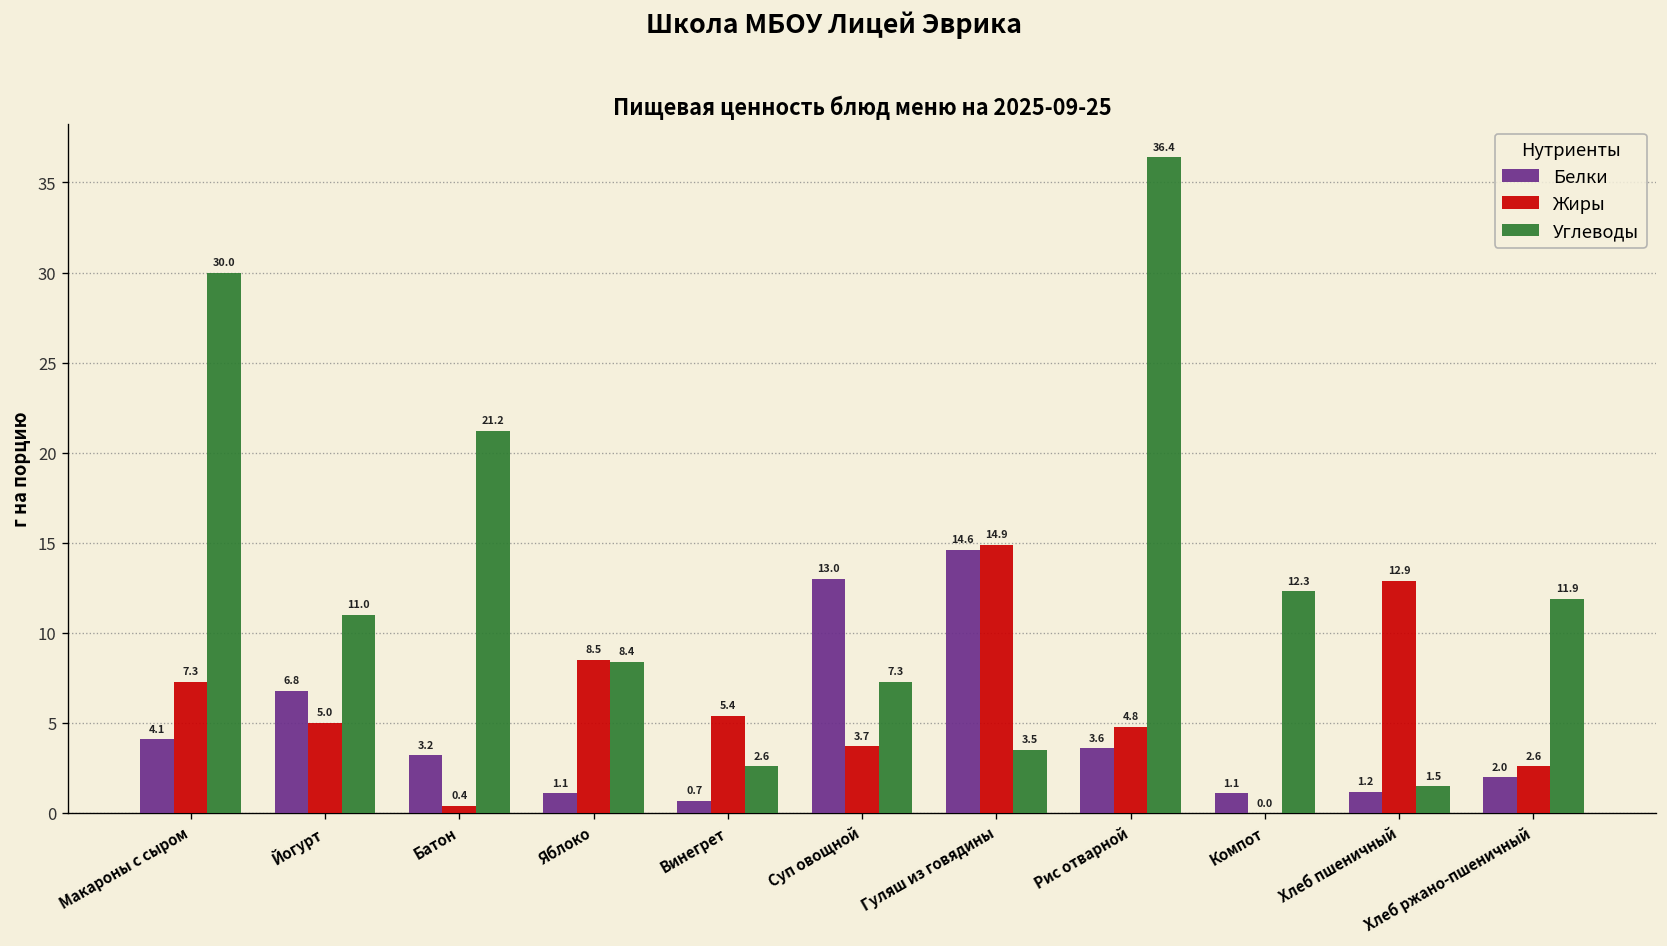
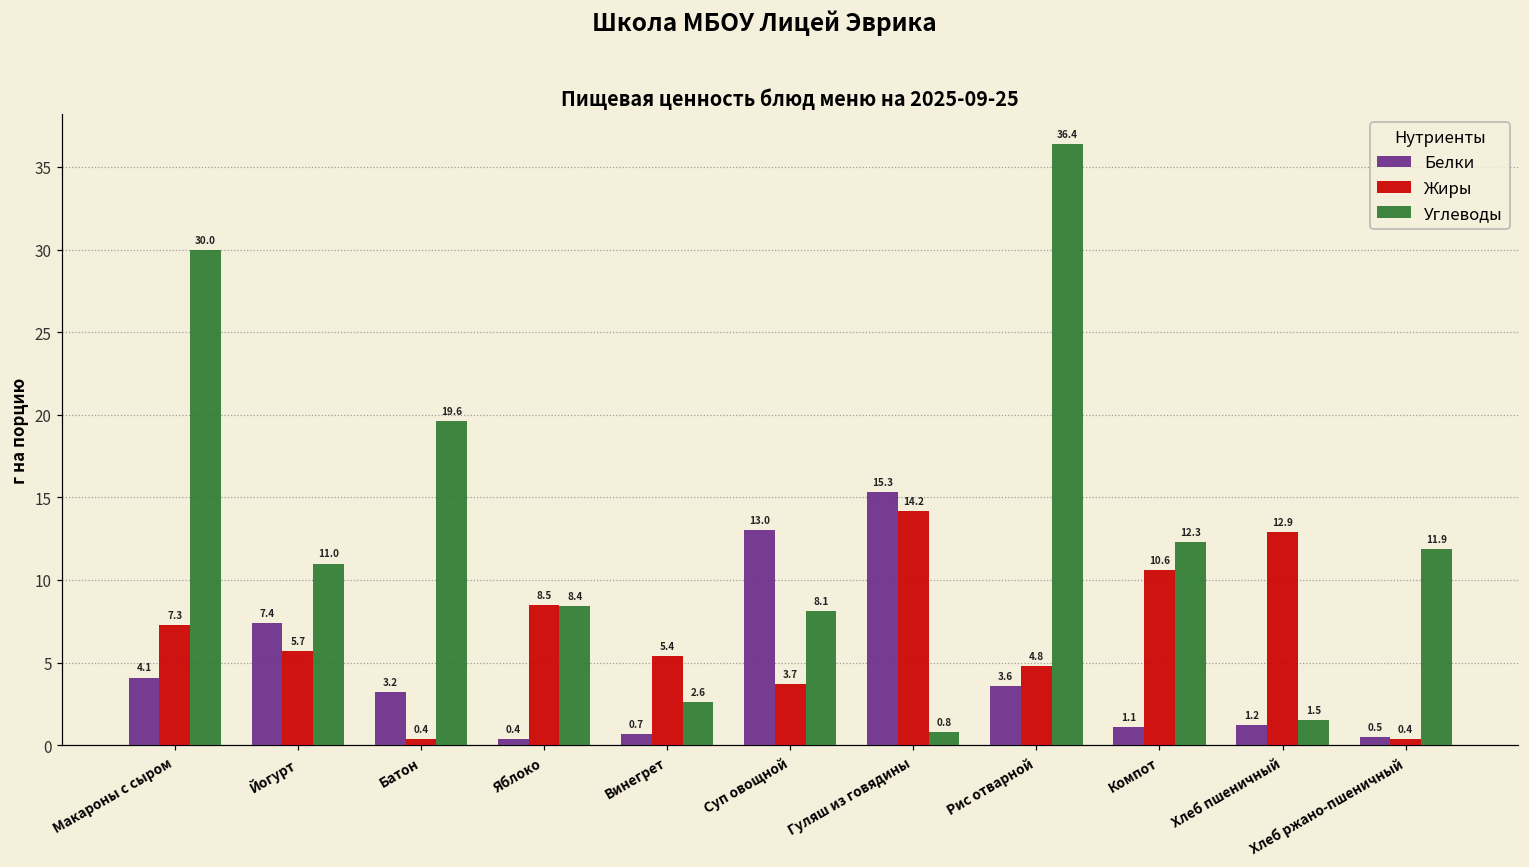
Белки, Йогурт: 6.8 -> 7.4
Жиры, Йогурт: 5.0 -> 5.7
Углеводы, Батон: 21.2 -> 19.6
Белки, Яблоко: 1.1 -> 0.4
Углеводы, Суп овощной: 7.3 -> 8.1
Белки, Гуляш из говядины: 14.6 -> 15.3
Жиры, Гуляш из говядины: 14.9 -> 14.2
Углеводы, Гуляш из говядины: 3.5 -> 0.8
Жиры, Компот: 0.0 -> 10.6
Белки, Хлеб ржано-пшеничный: 2.0 -> 0.5
Жиры, Хлеб ржано-пшеничный: 2.6 -> 0.4
